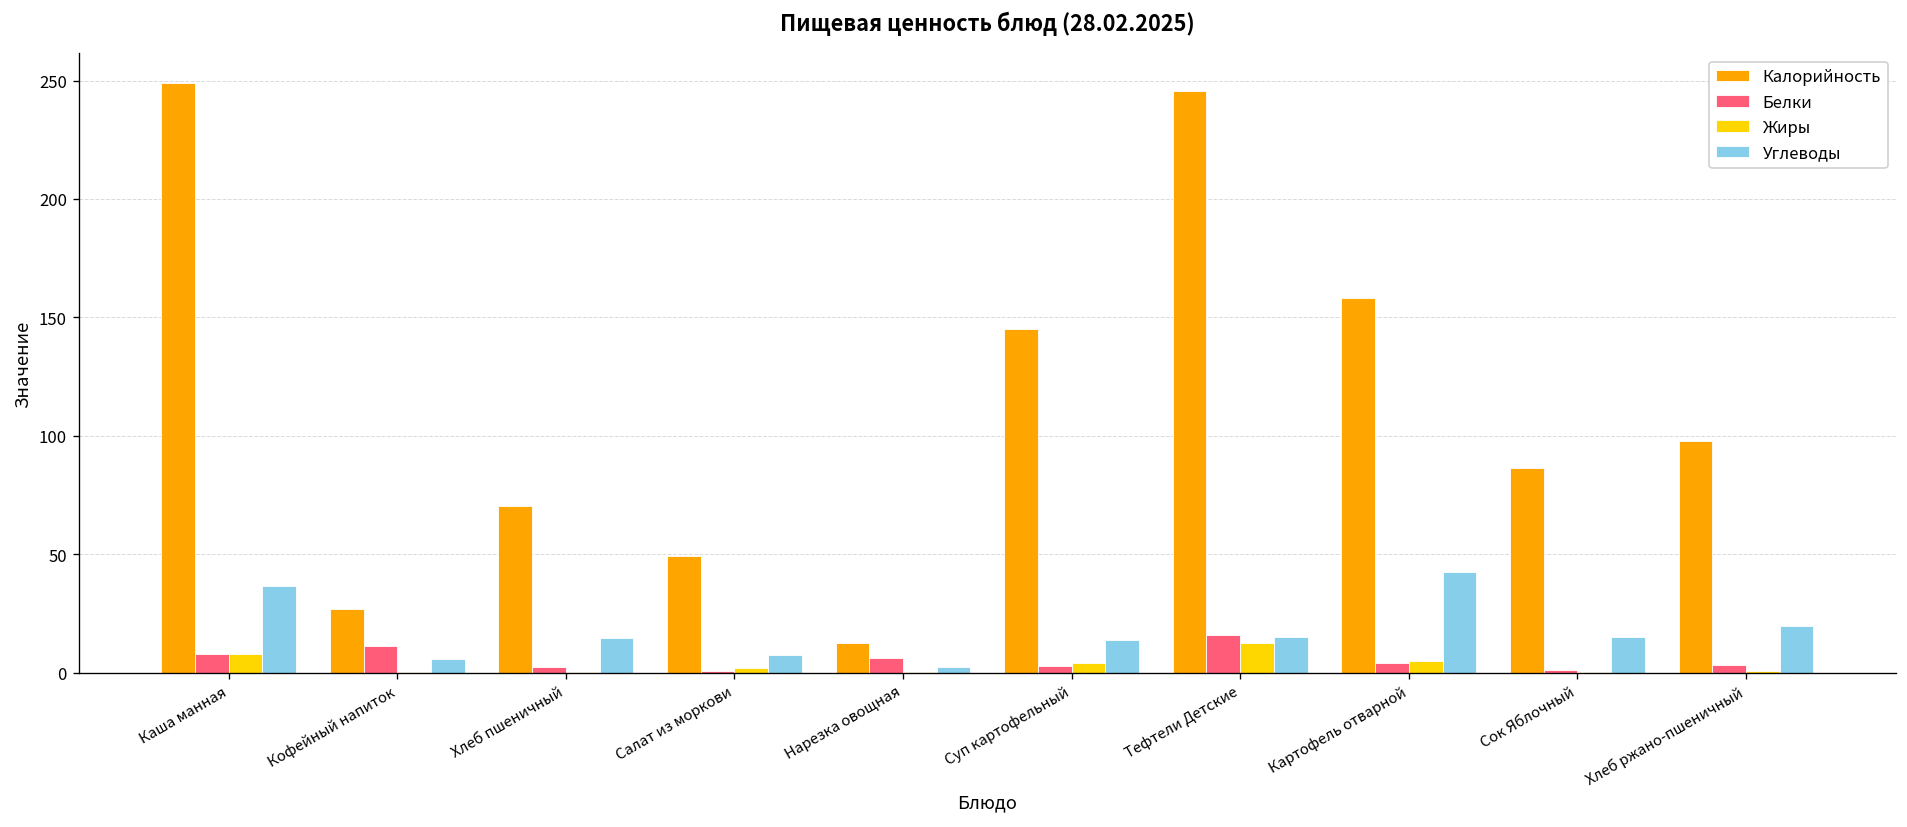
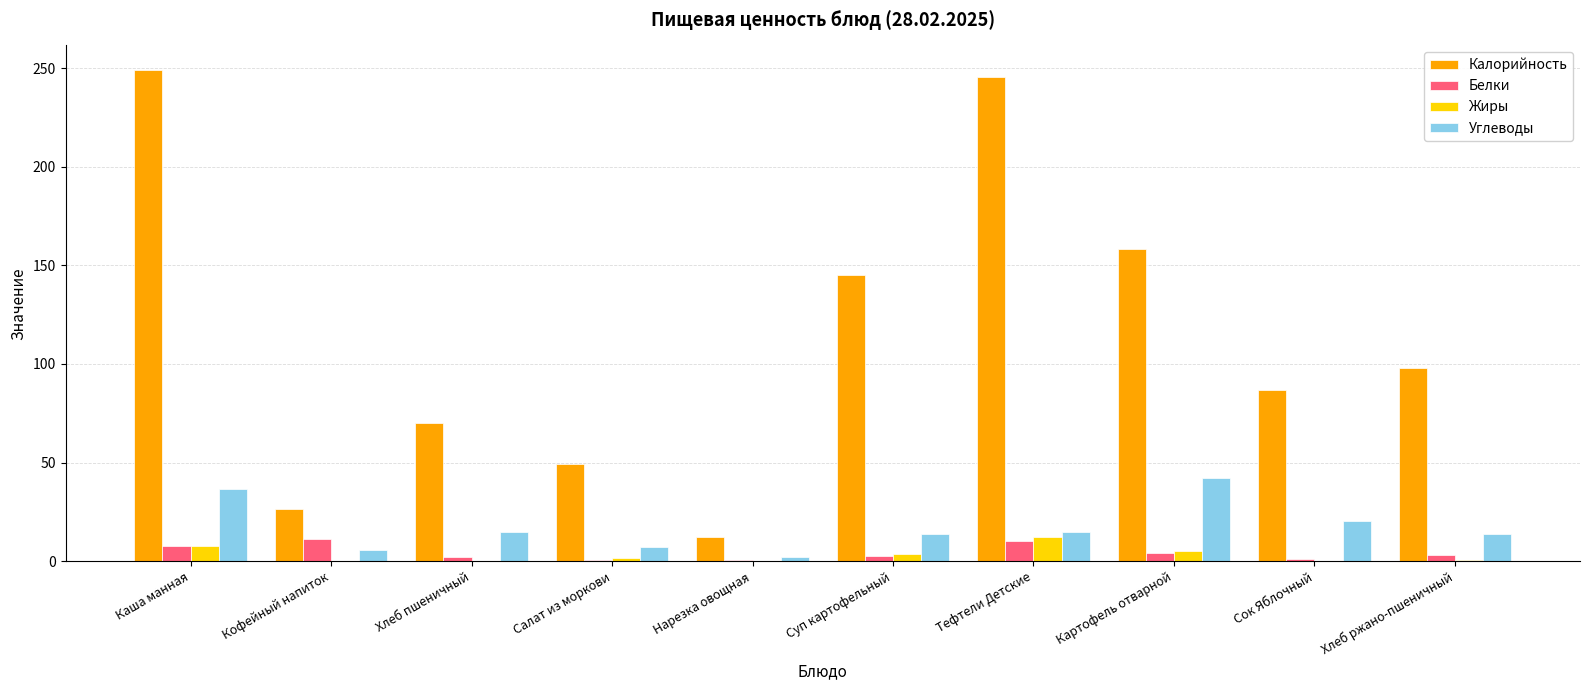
Белки, Нарезка овощная: 6 -> 1
Белки, Тефтели Детские: 16 -> 11
Углеводы, Сок Яблочный: 15 -> 20
Углеводы, Хлеб ржано-пшеничный: 20 -> 14
